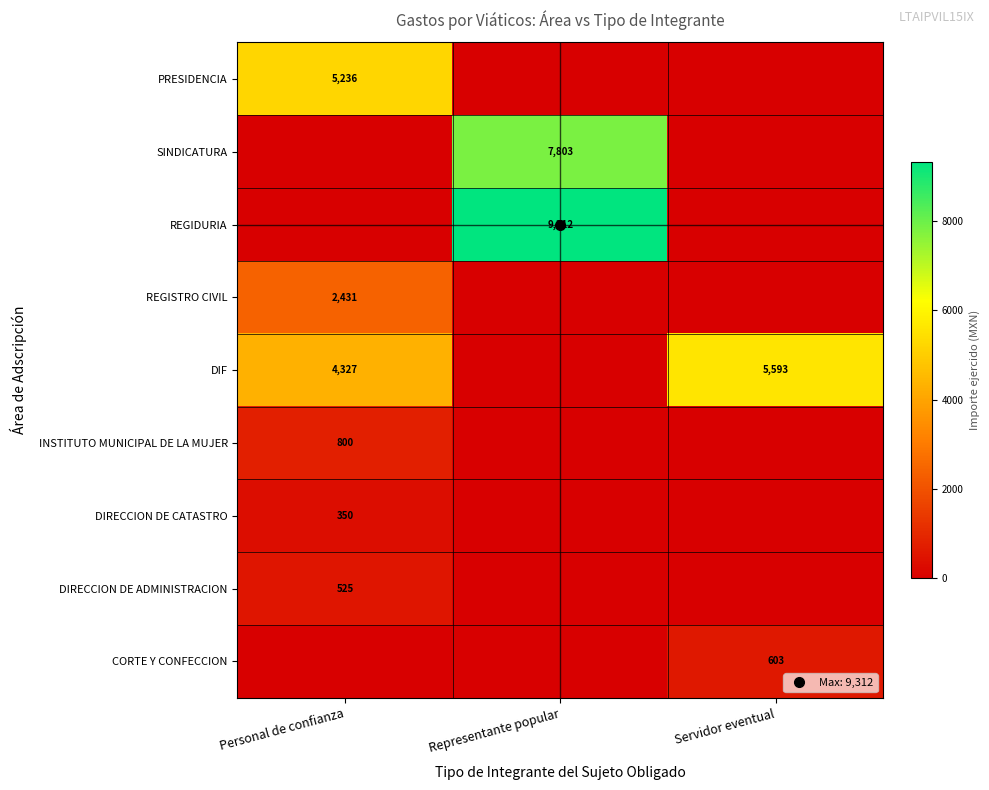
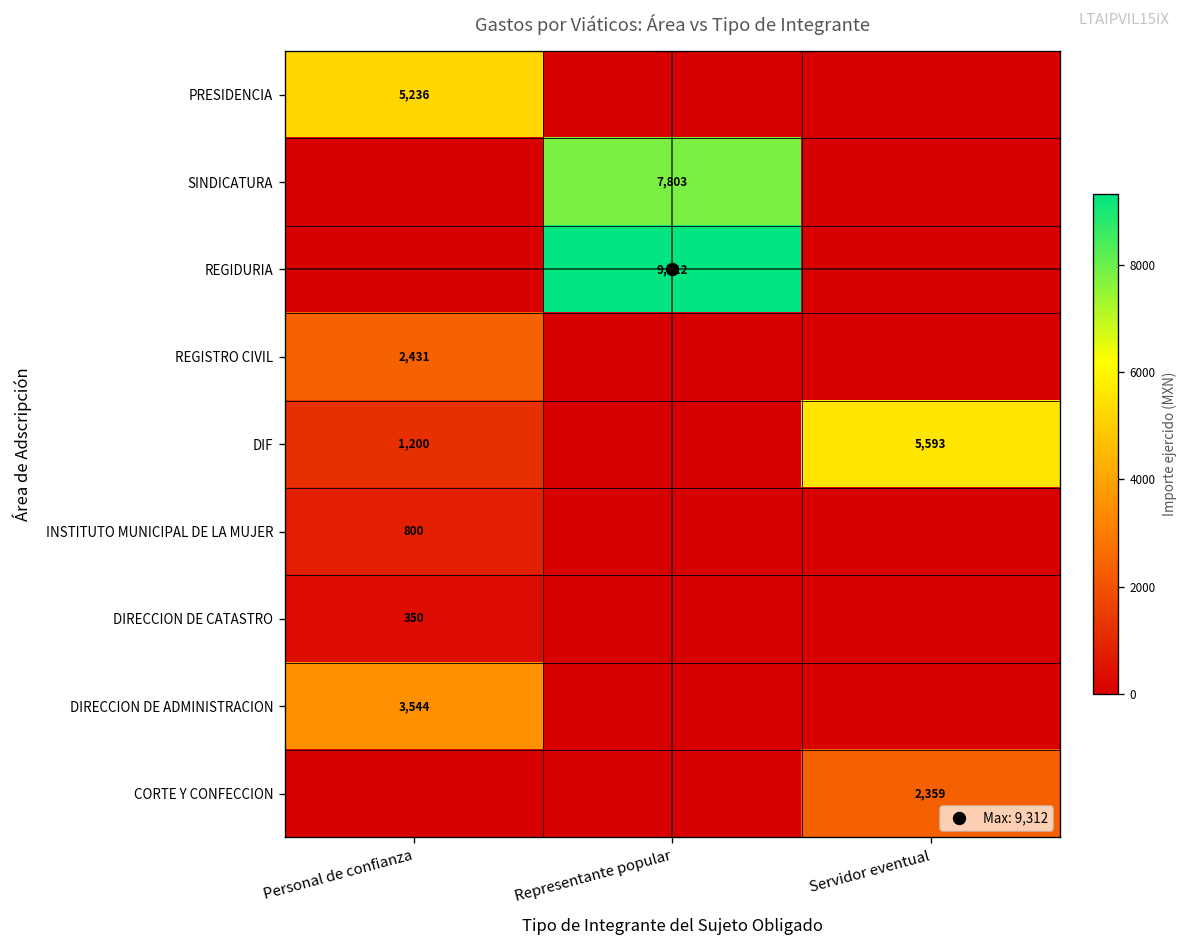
DIF, Personal de confianza: 4,327 -> 1,200
DIRECCION DE ADMINISTRACION, Personal de confianza: 525 -> 3,544
CORTE Y CONFECCION, Servidor eventual: 603 -> 2,359
